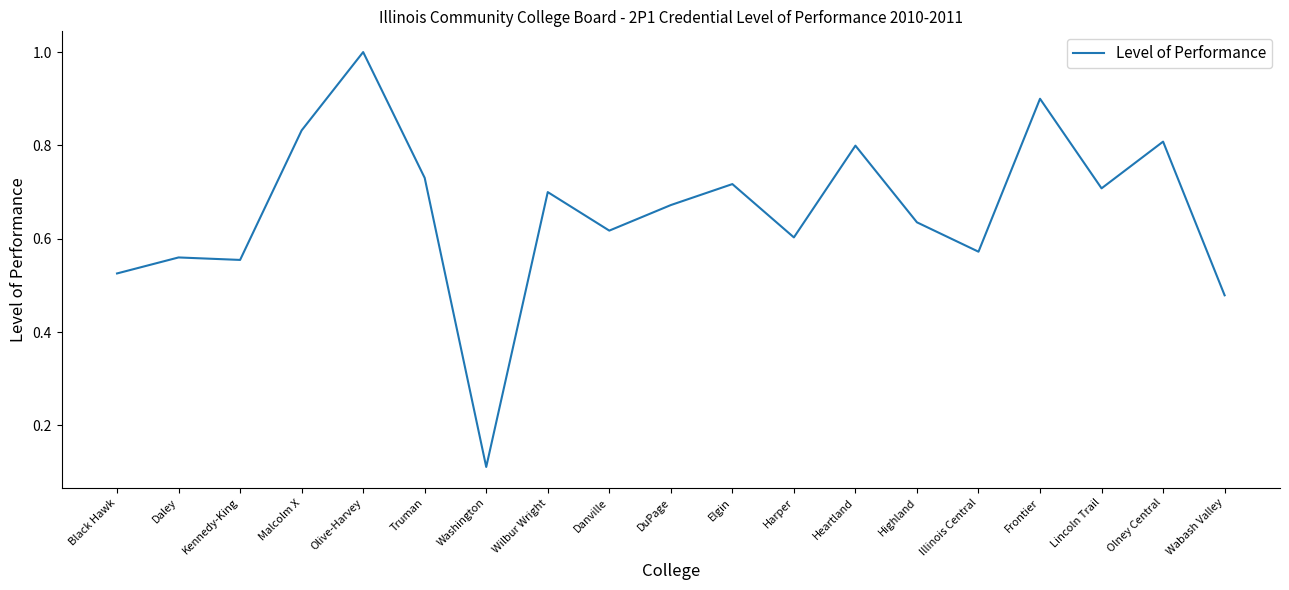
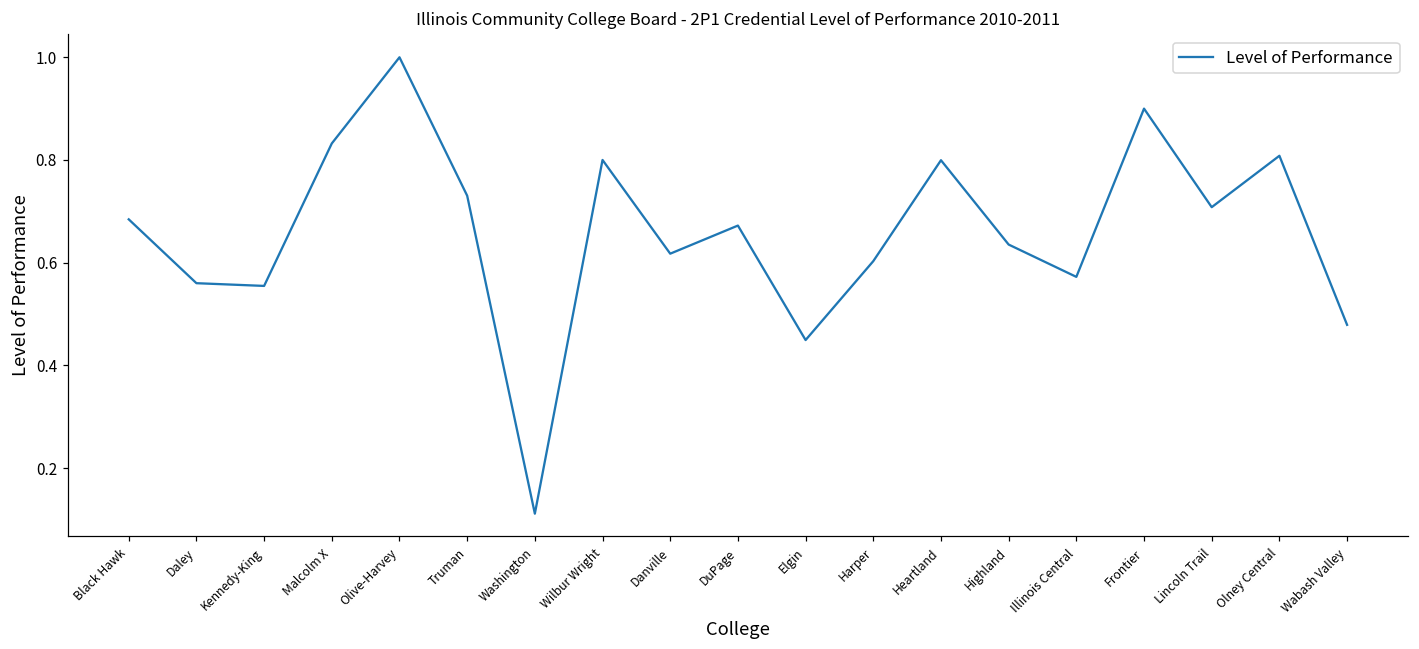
Black Hawk: 0.53 -> 0.68
Wilbur Wright: 0.7 -> 0.8
Elgin: 0.72 -> 0.45
